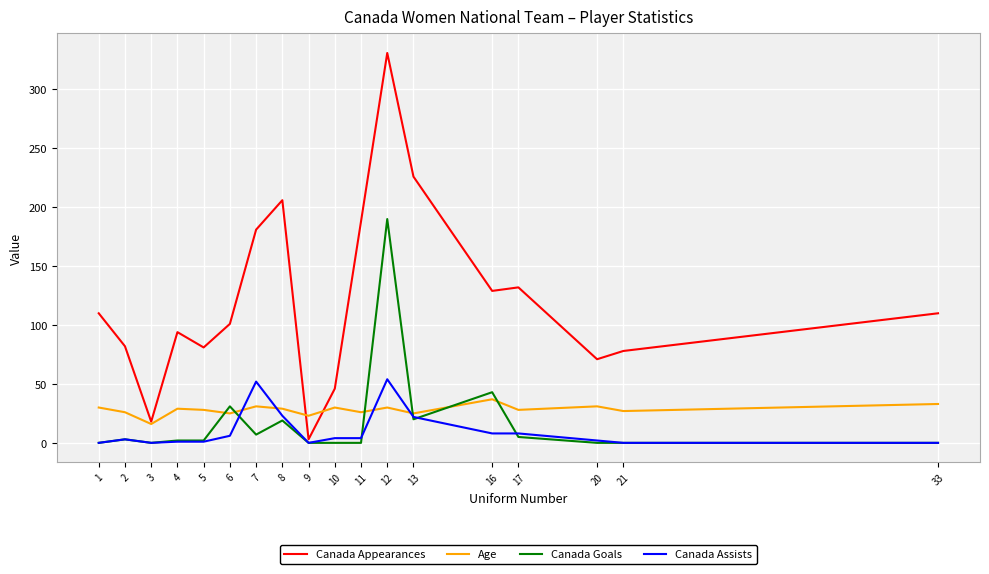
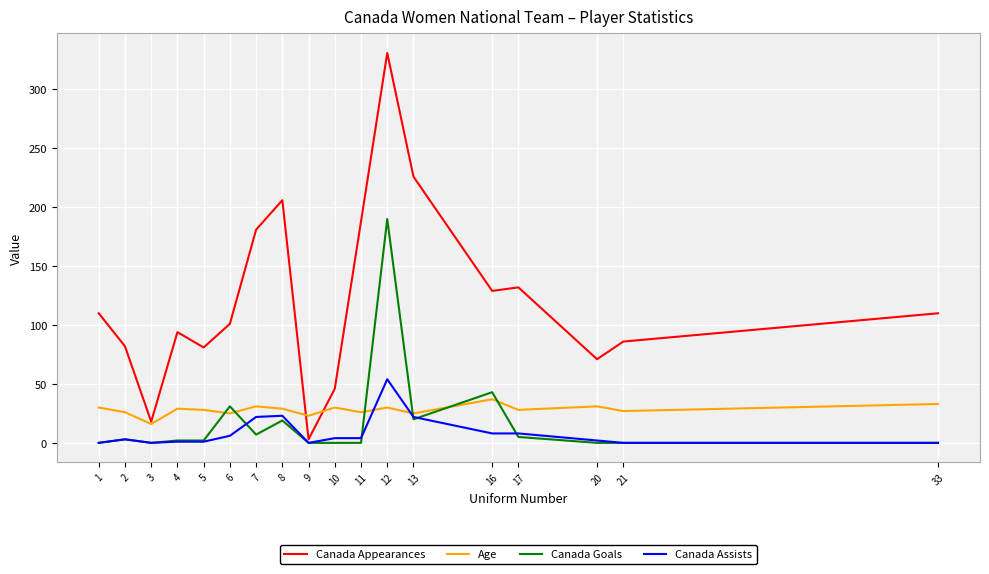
Canada Assists, 7: 52 -> 22
Canada Appearances, 21: 78 -> 86
